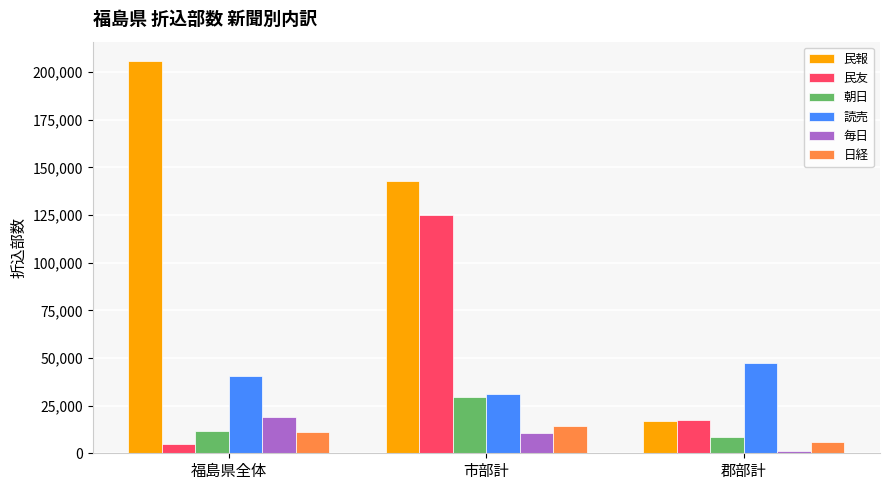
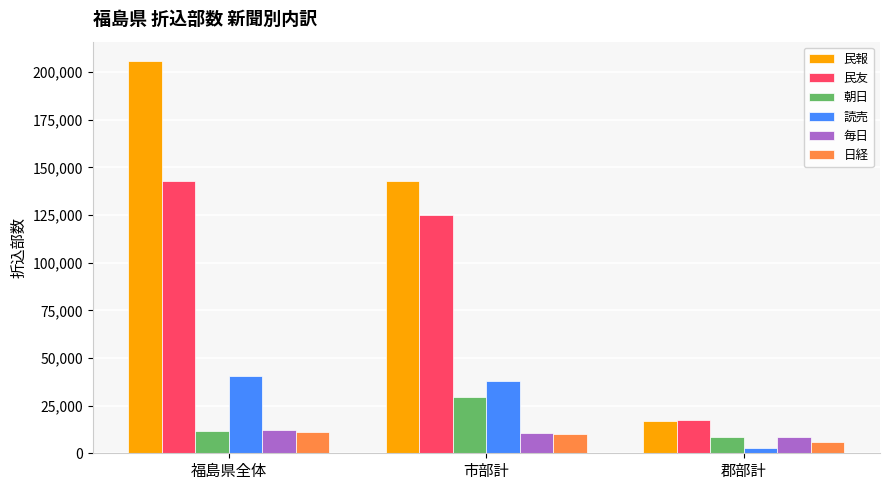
民友, 福島県全体: 5,000 -> 143,000
毎日, 福島県全体: 19,000 -> 12,000
読売, 市部計: 31,000 -> 38,000
日経, 市部計: 14,000 -> 10,000
読売, 郡部計: 48,000 -> 3,000
毎日, 郡部計: 1,000 -> 8,000
